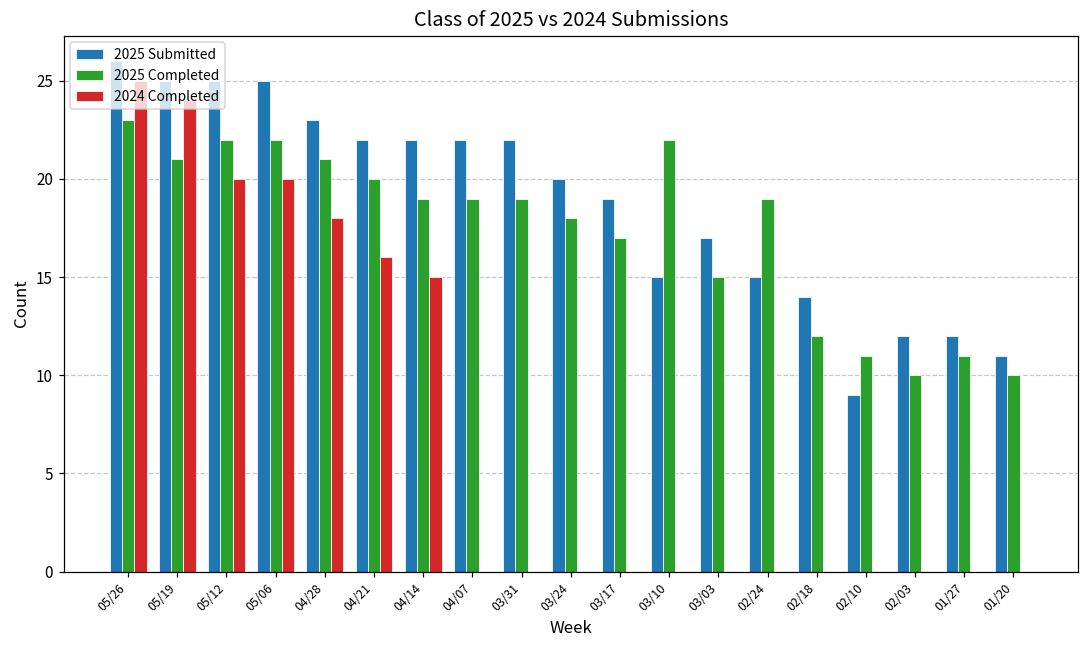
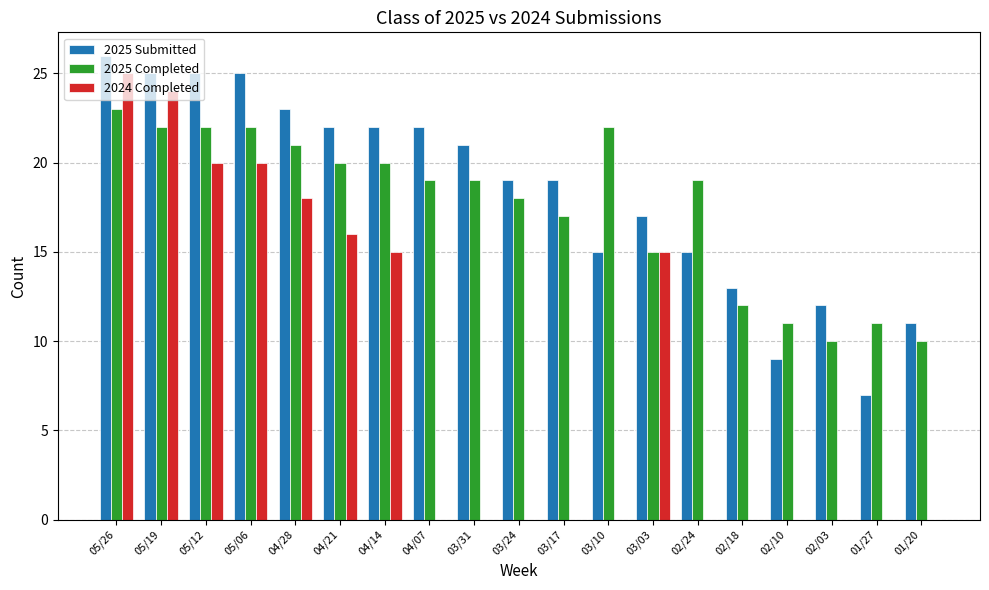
2025 Completed, 05/19: 21 -> 22
2025 Completed, 04/14: 19 -> 20
2025 Submitted, 03/31: 22 -> 21
2025 Submitted, 03/24: 20 -> 19
2024 Completed, 03/03: 0 -> 15
2025 Submitted, 02/18: 14 -> 13
2025 Submitted, 01/27: 12 -> 7
